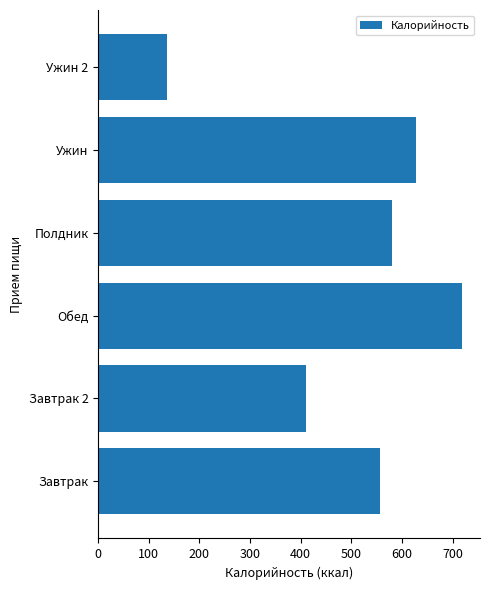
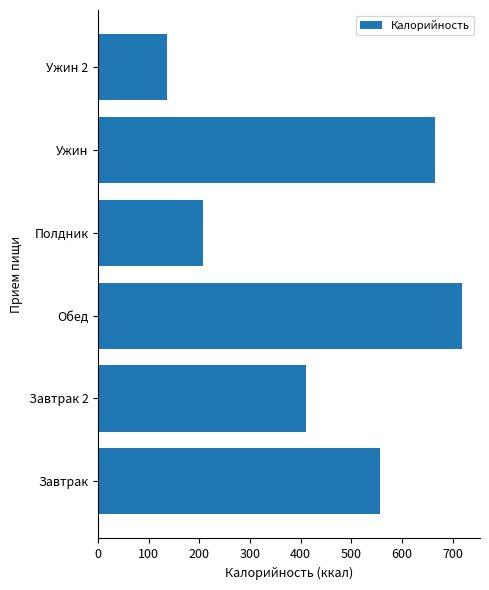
Ужин: 630 -> 660
Полдник: 580 -> 210
